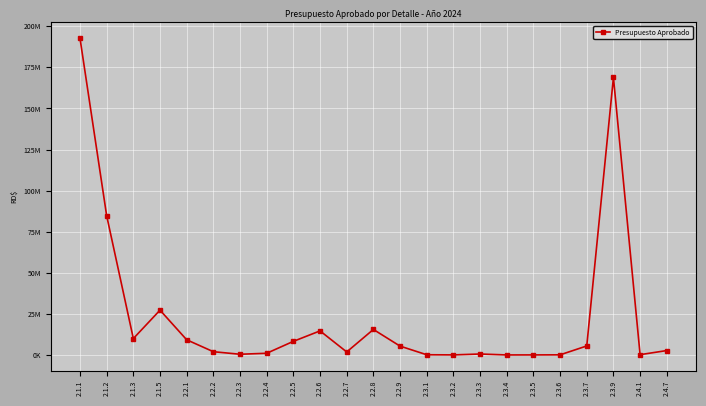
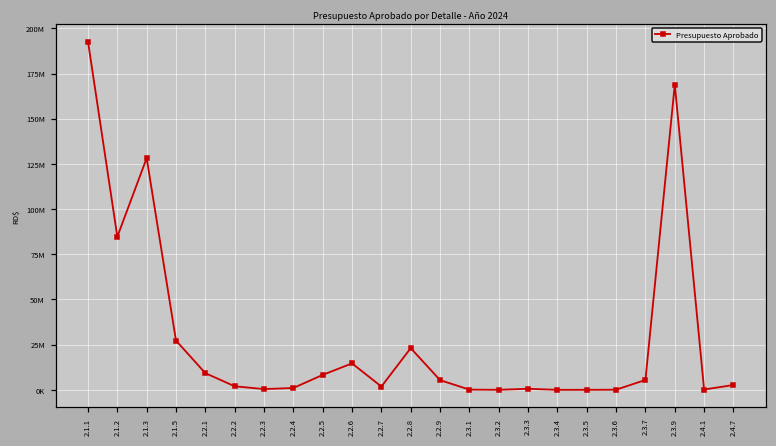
2.1.3: 10000000 -> 128000000
2.2.8: 16000000 -> 23000000
